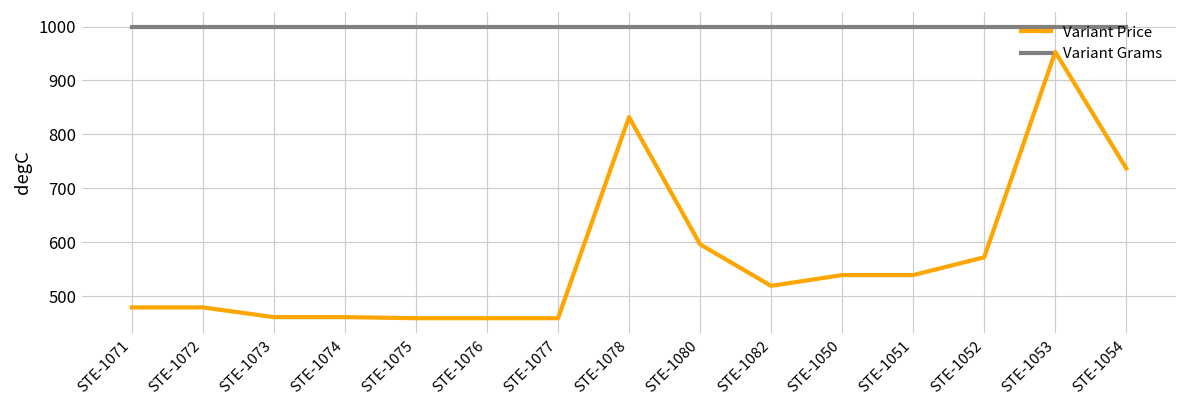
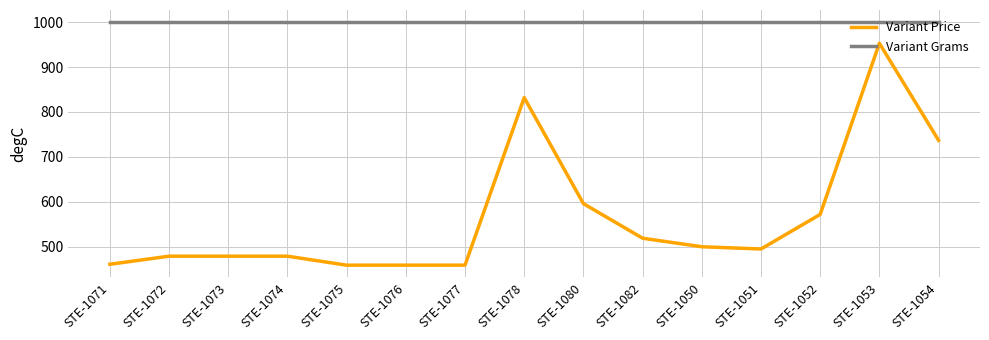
Variant Price, STE-1071: 480 -> 460
Variant Price, STE-1073: 460 -> 480
Variant Price, STE-1074: 460 -> 480
Variant Price, STE-1050: 540 -> 500
Variant Price, STE-1051: 540 -> 500
